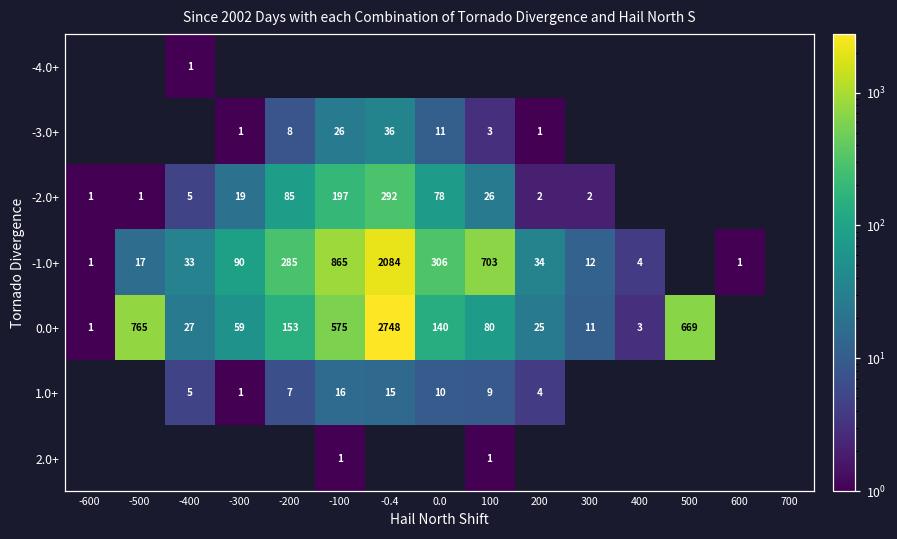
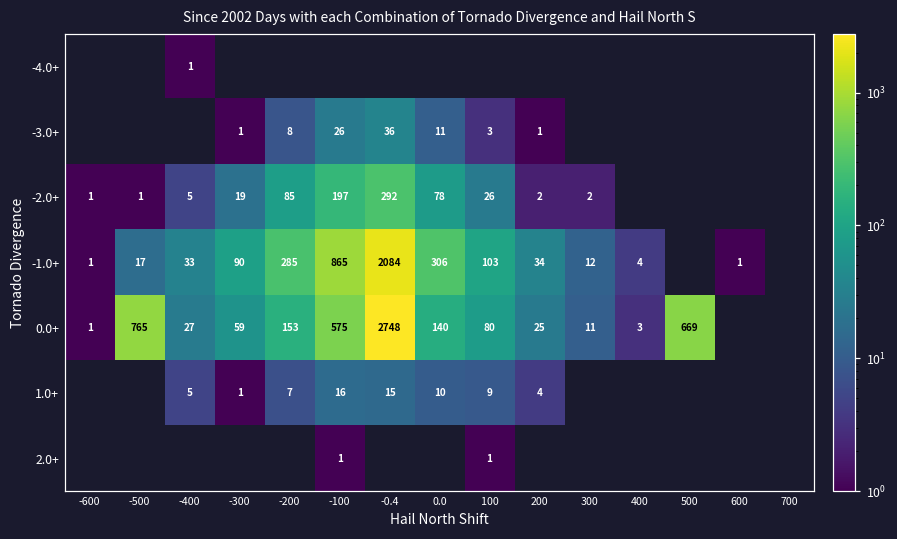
-1.0+, 100: 703 -> 103
